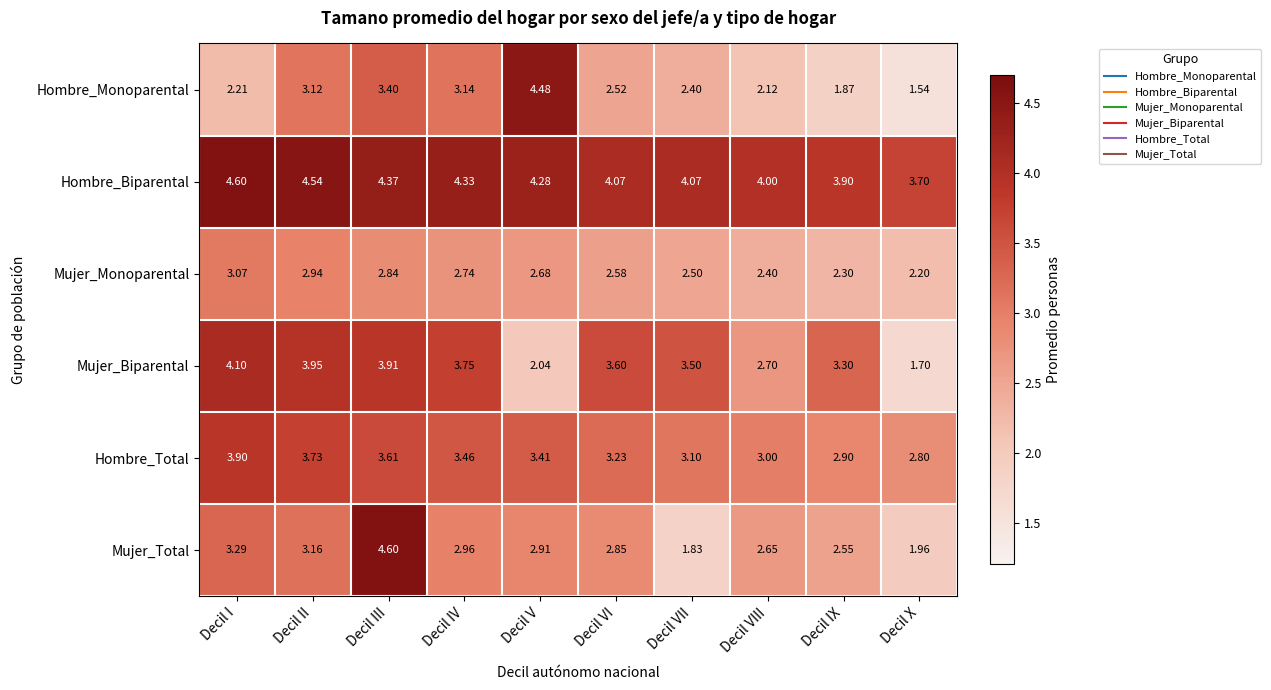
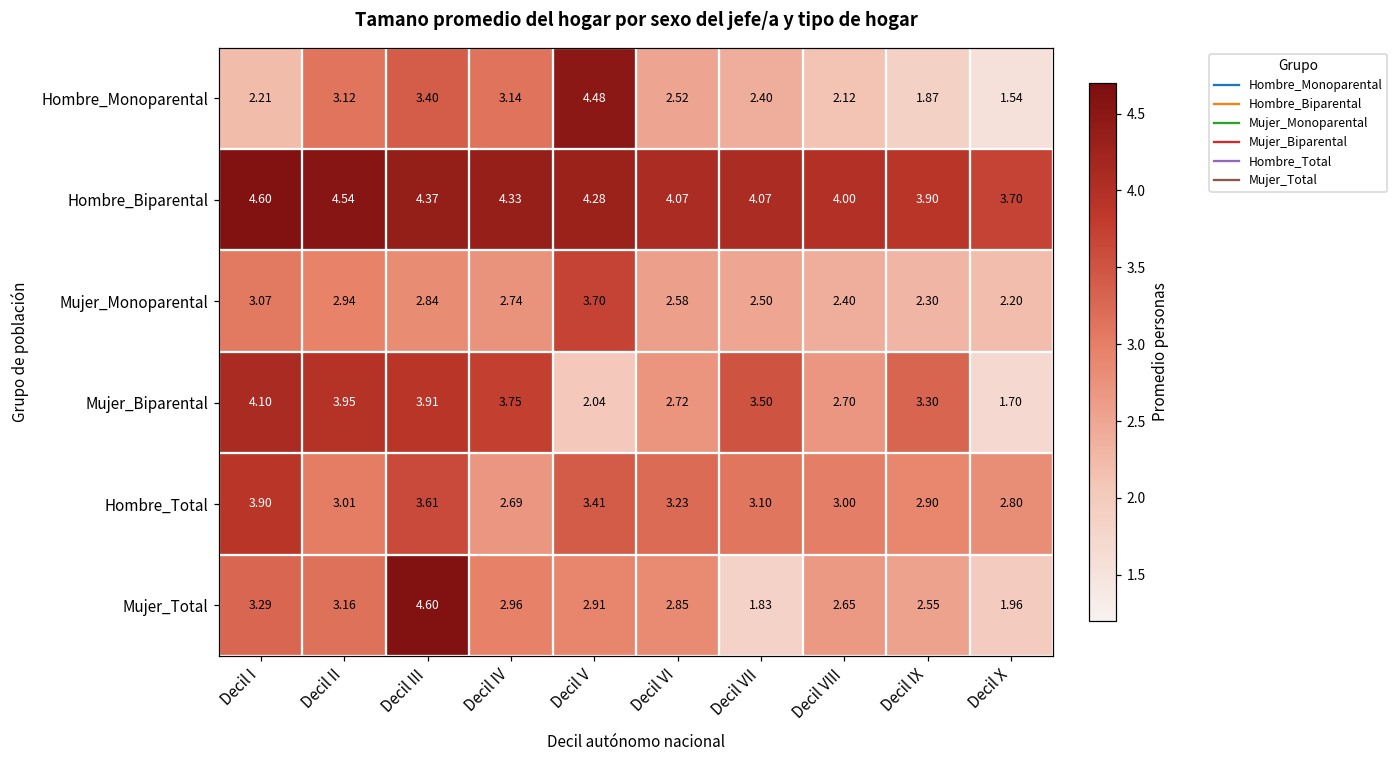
Mujer_Monoparental, Decil V: 2.68 -> 3.70
Mujer_Biparental, Decil VI: 3.60 -> 2.72
Hombre_Total, Decil II: 3.73 -> 3.01
Hombre_Total, Decil IV: 3.46 -> 2.69
